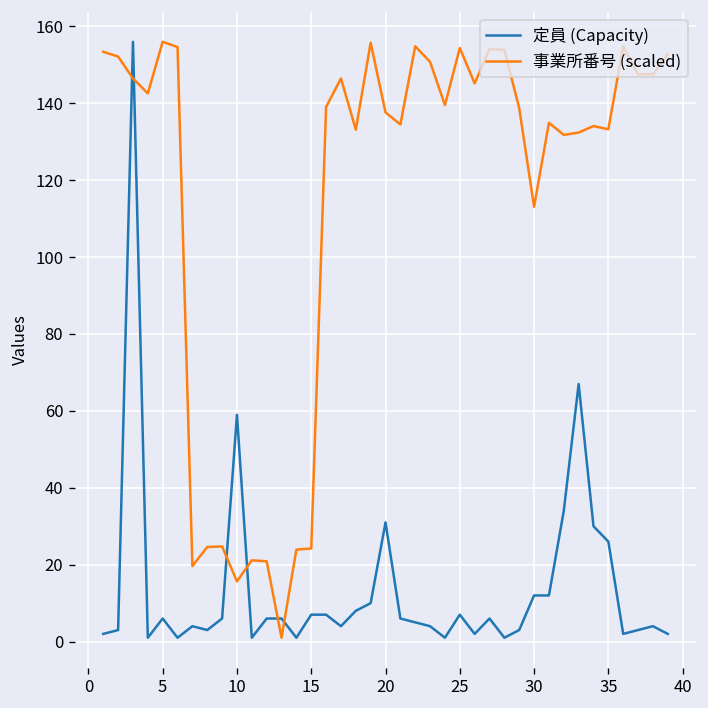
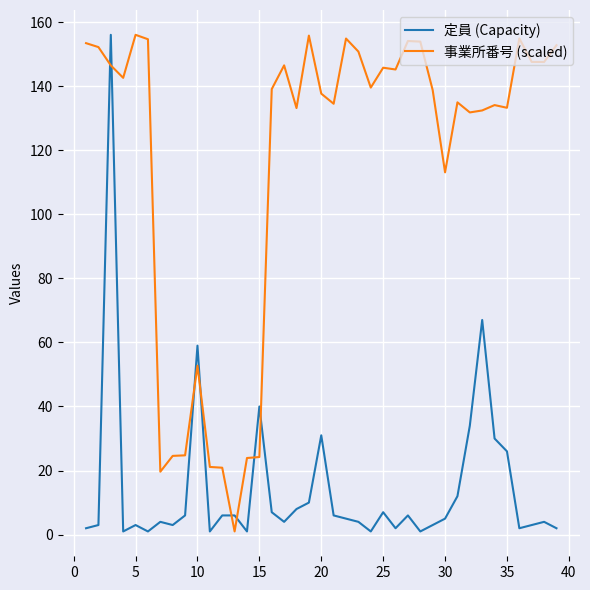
定員 (Capacity), 5: 6 -> 3
事業所番号 (scaled), 10: 16 -> 53
定員 (Capacity), 15: 7 -> 40
事業所番号 (scaled), 25: 154 -> 146
定員 (Capacity), 30: 12 -> 5
